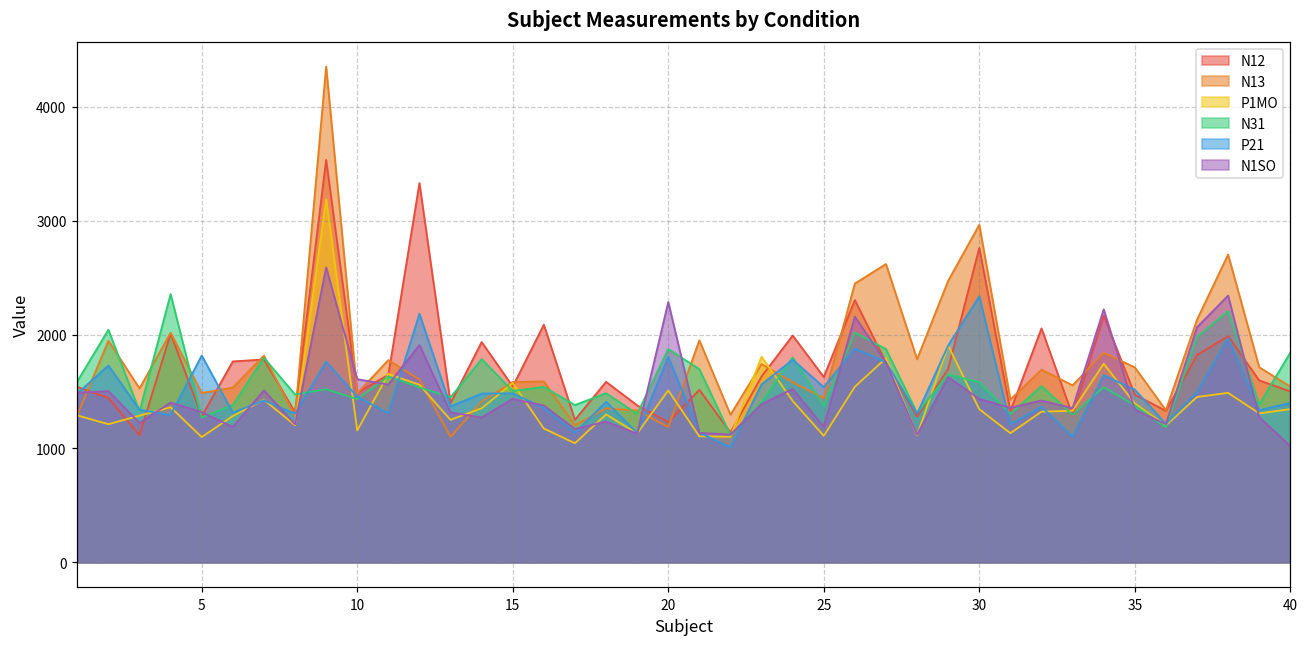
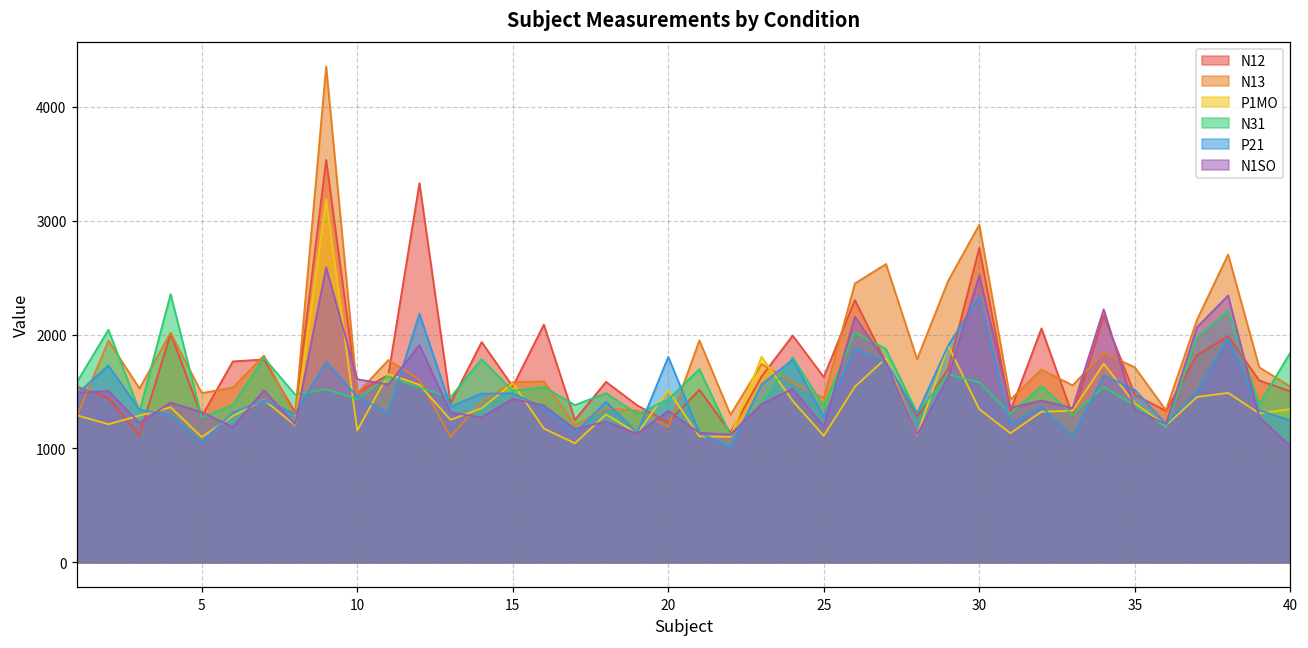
P21, 5: 1820 -> 1060
N31, 20: 1870 -> 1430
N1SO, 20: 2290 -> 1330
P21, 25: 1540 -> 1280
N1SO, 30: 1430 -> 2520
P21, 40: 1400 -> 1250
